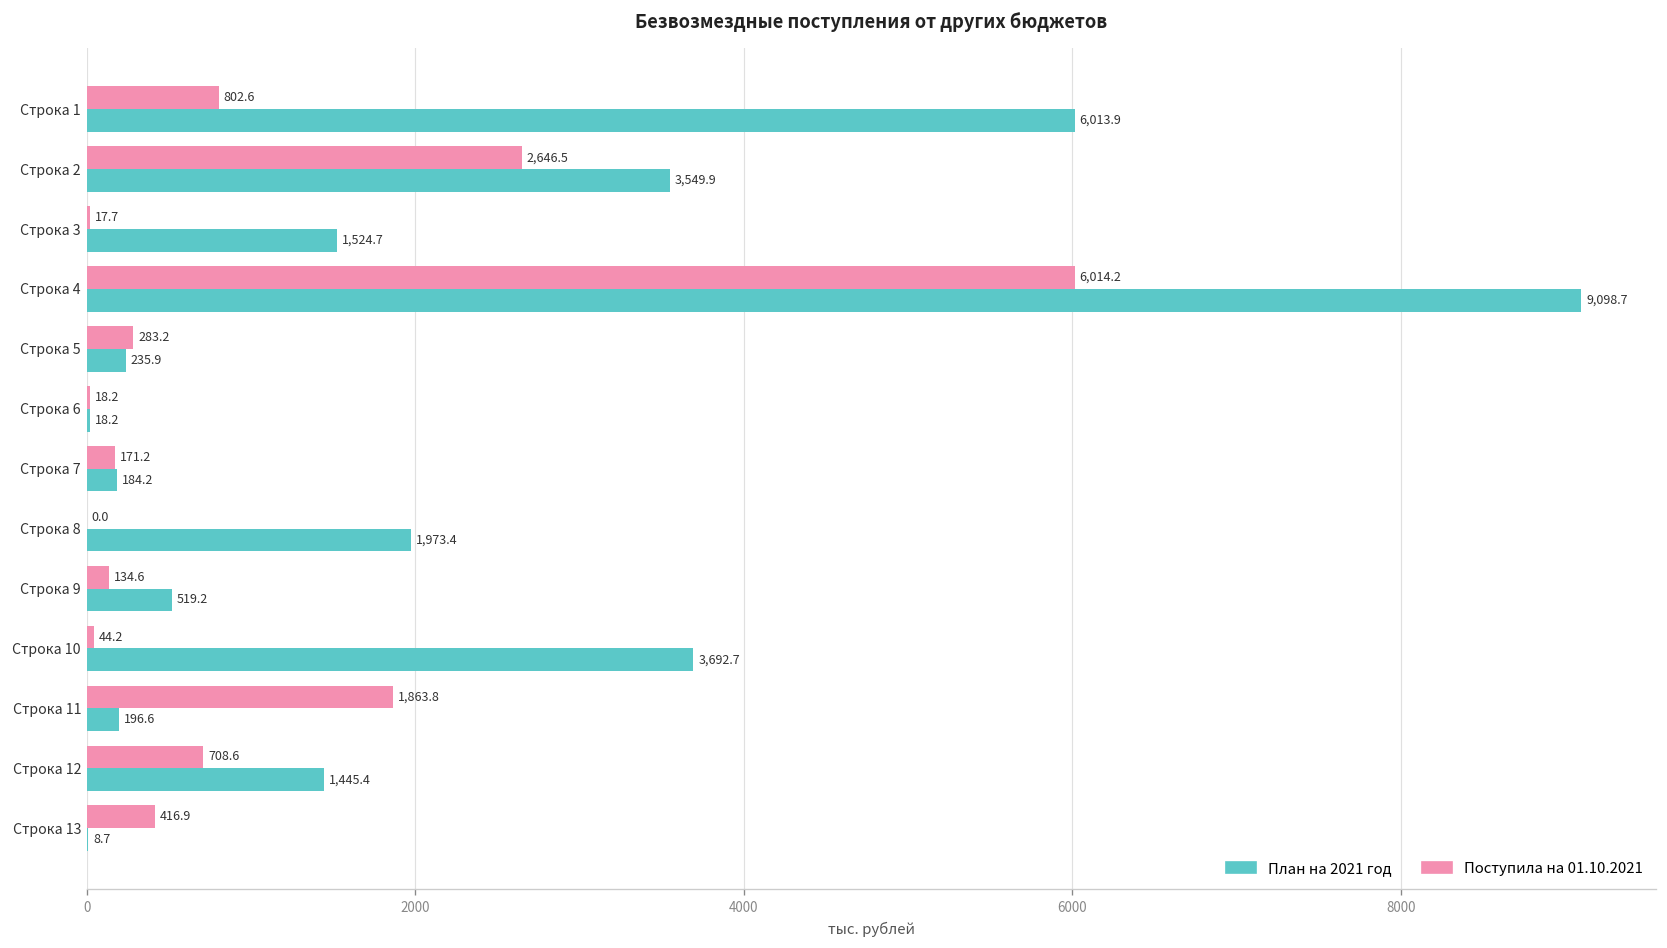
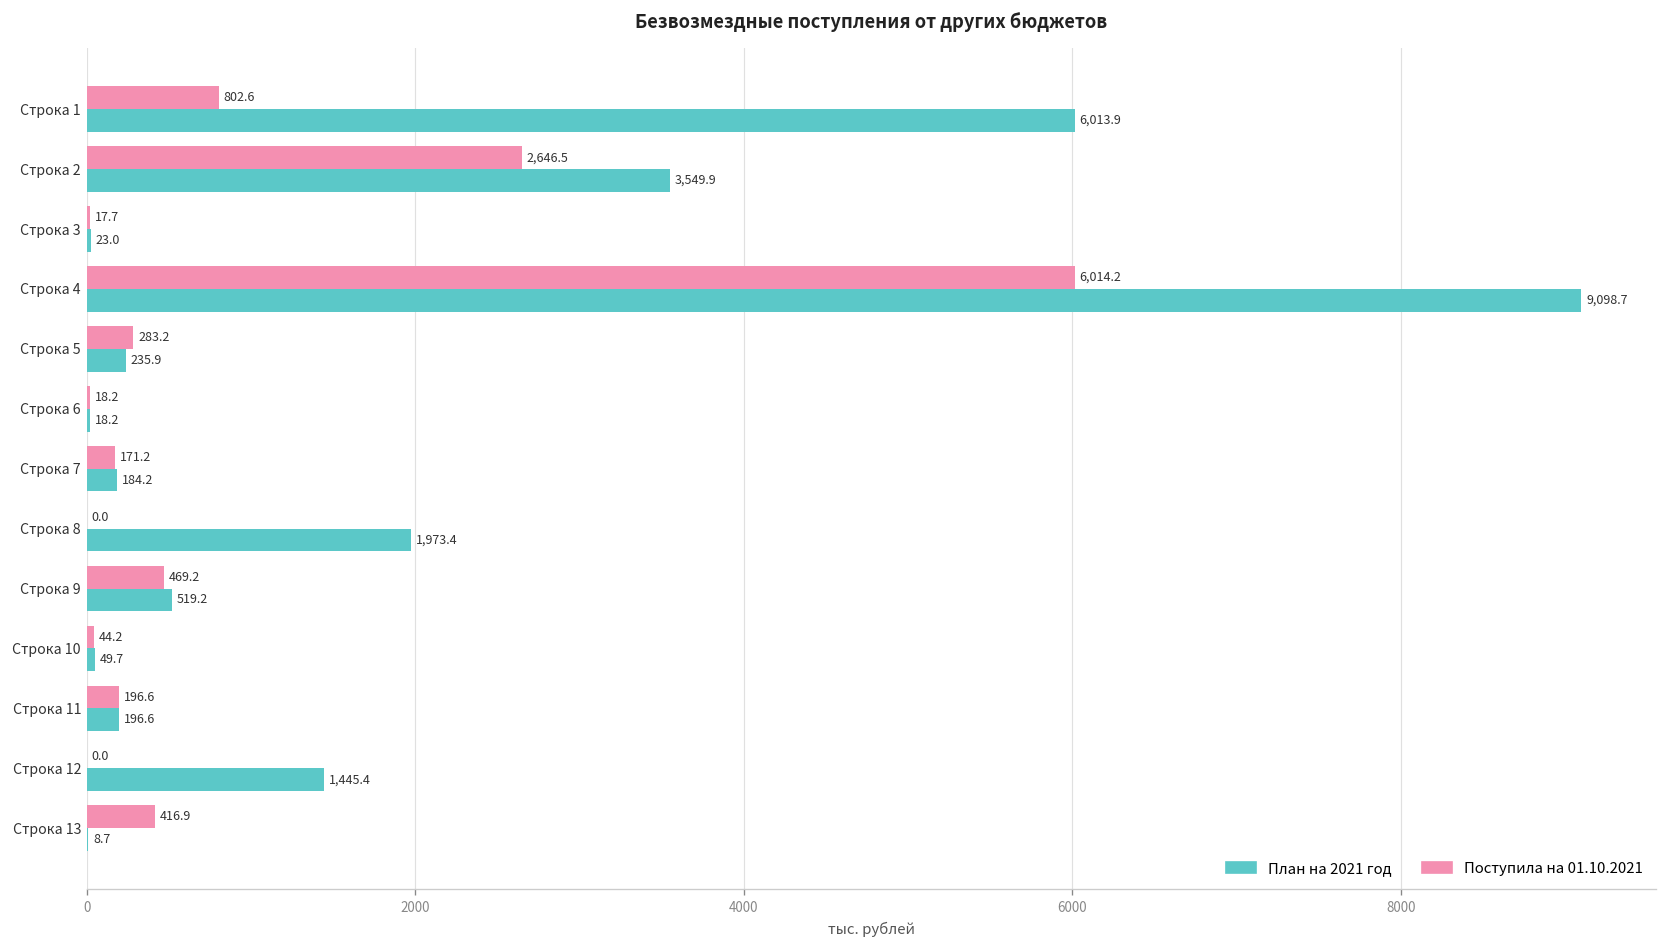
План на 2021 год, Строка 3: 1,524.7 -> 23.0
Поступила на 01.10.2021, Строка 9: 134.6 -> 469.2
План на 2021 год, Строка 10: 3,692.7 -> 49.7
Поступила на 01.10.2021, Строка 11: 1,863.8 -> 196.6
Поступила на 01.10.2021, Строка 12: 708.6 -> 0.0
